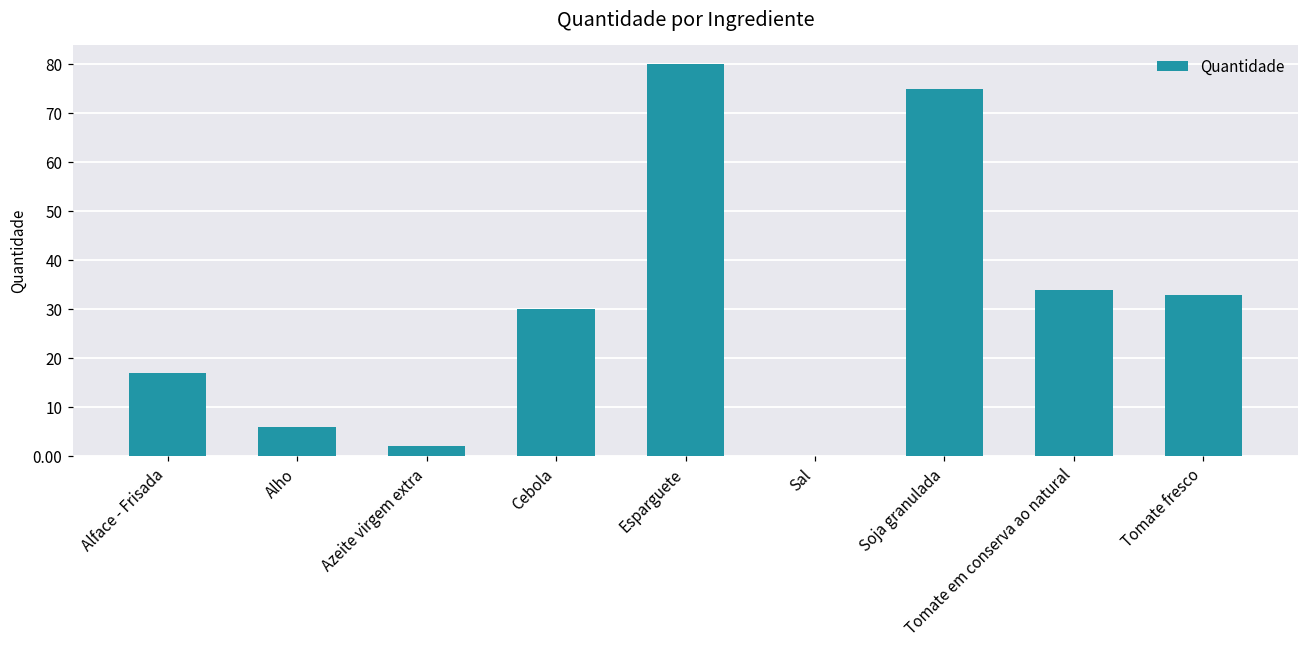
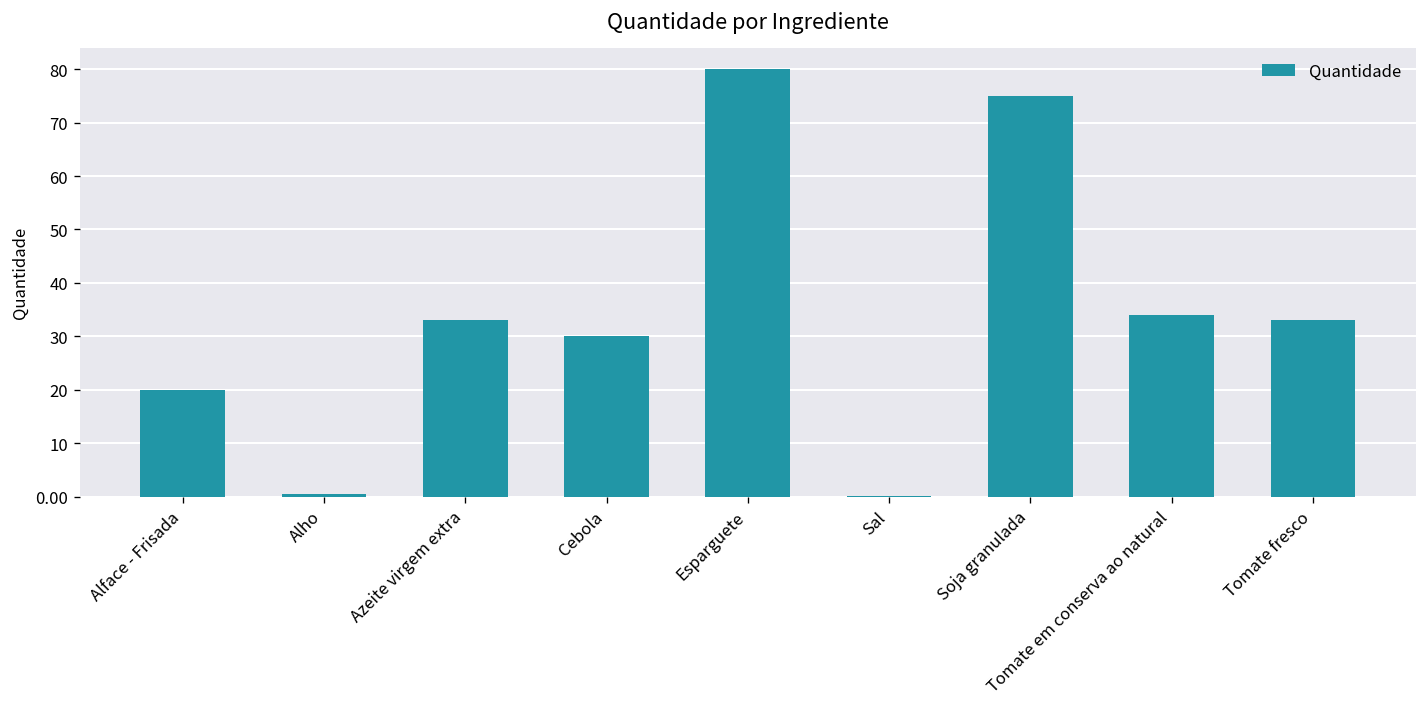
Alface - Frisada: 17 -> 20
Alho: 6 -> 1
Azeite virgem extra: 2 -> 33
